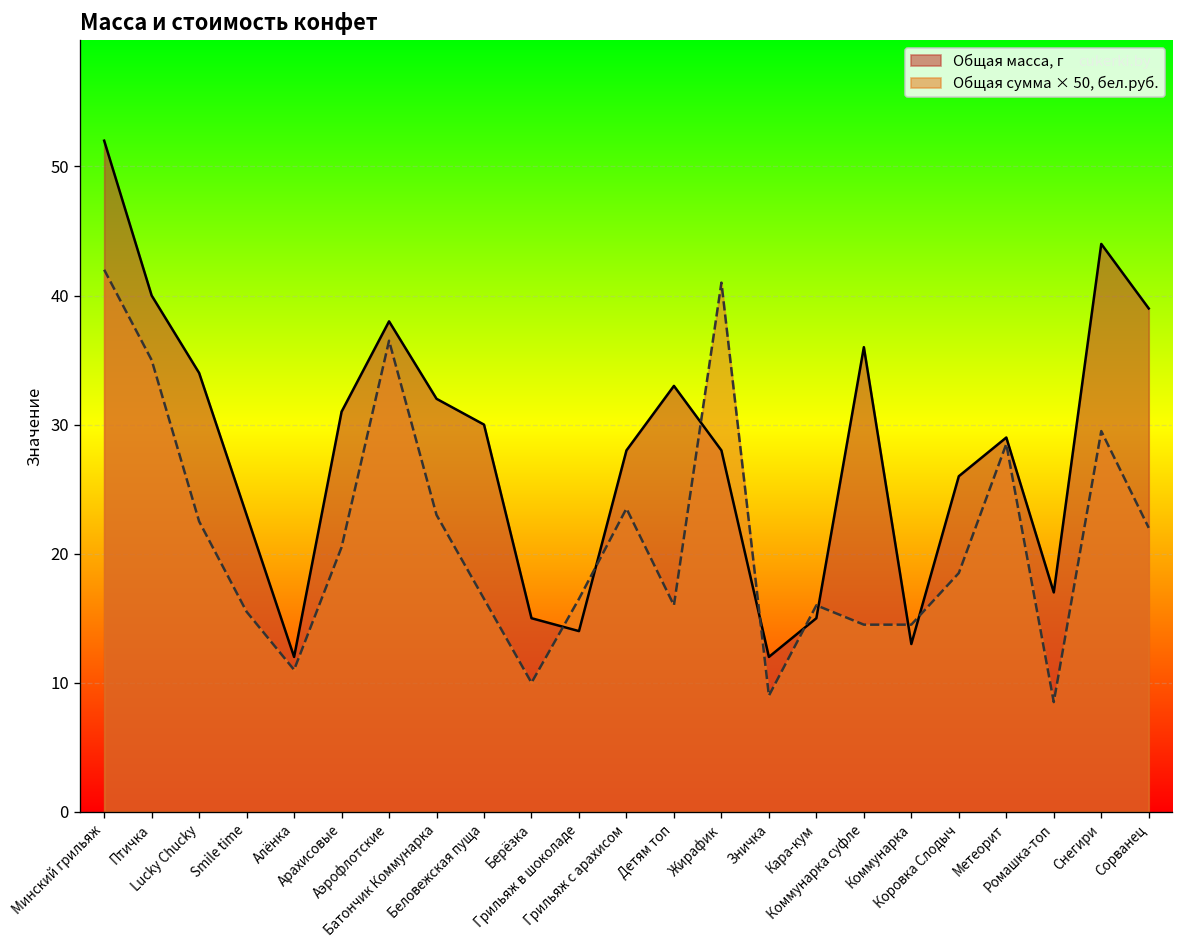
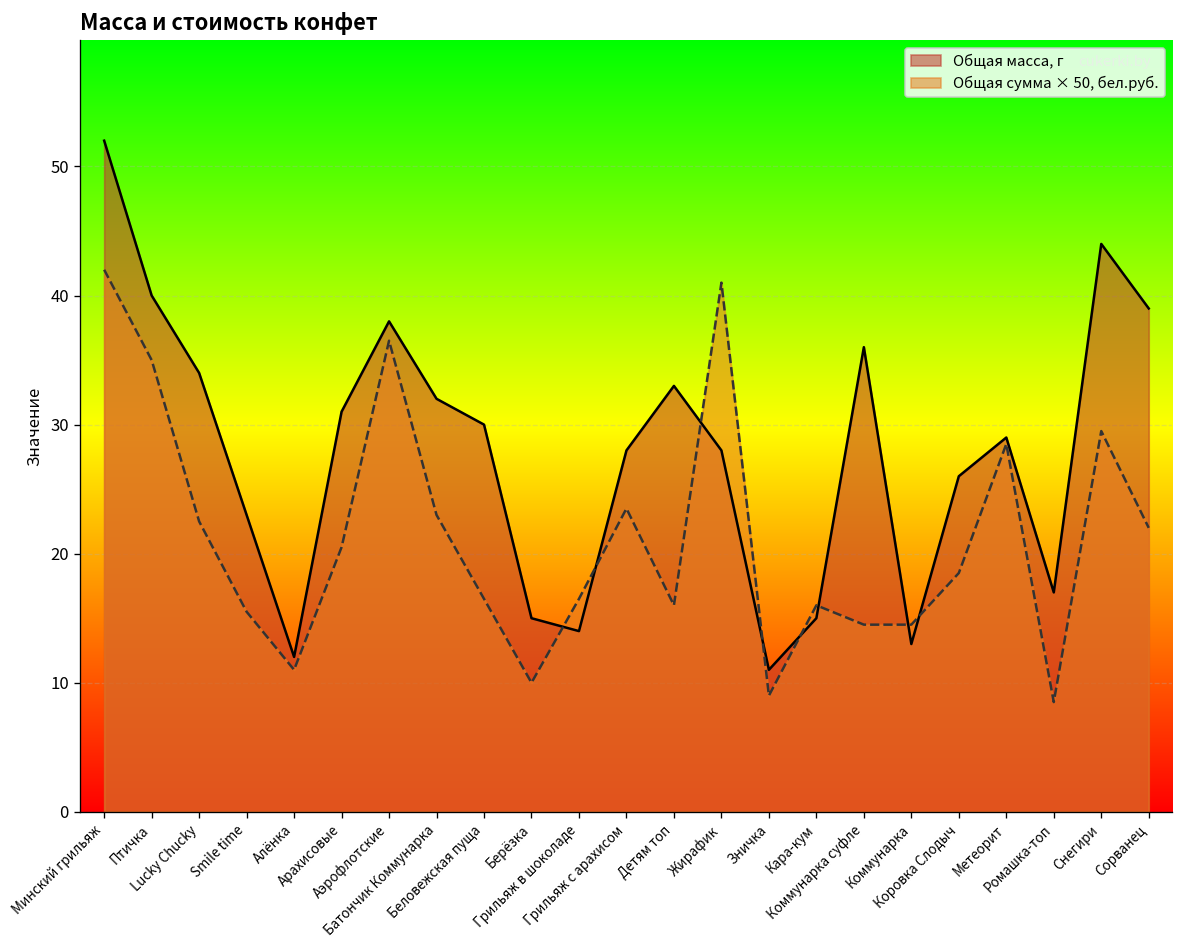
Общая масса, г, Зничка: 12 -> 11
